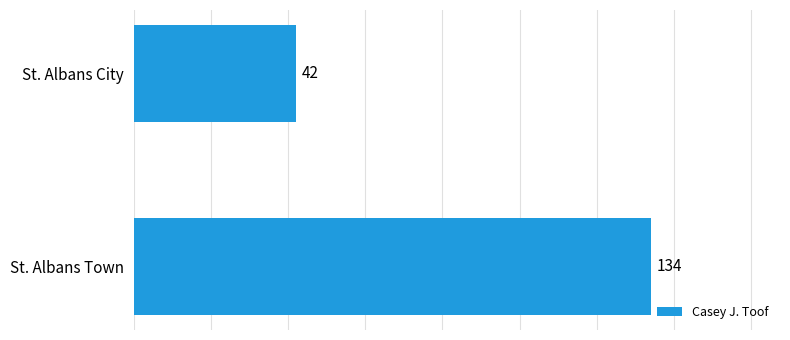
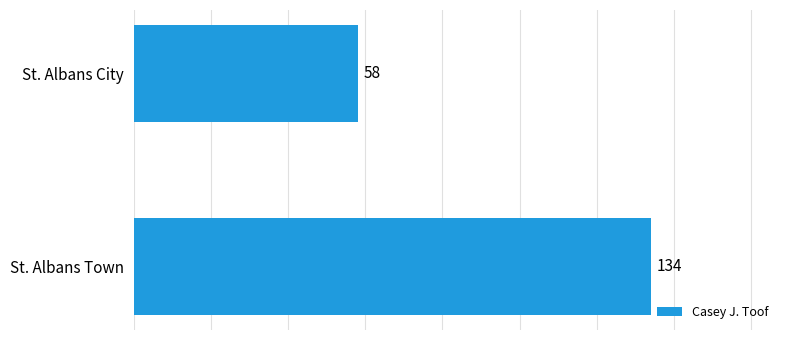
St. Albans City: 42 -> 58
